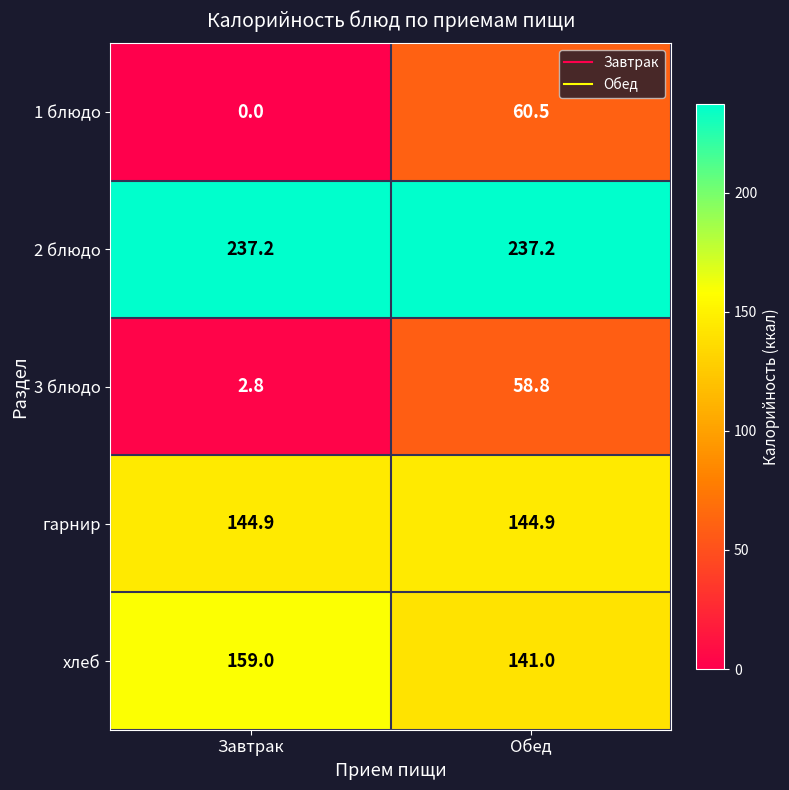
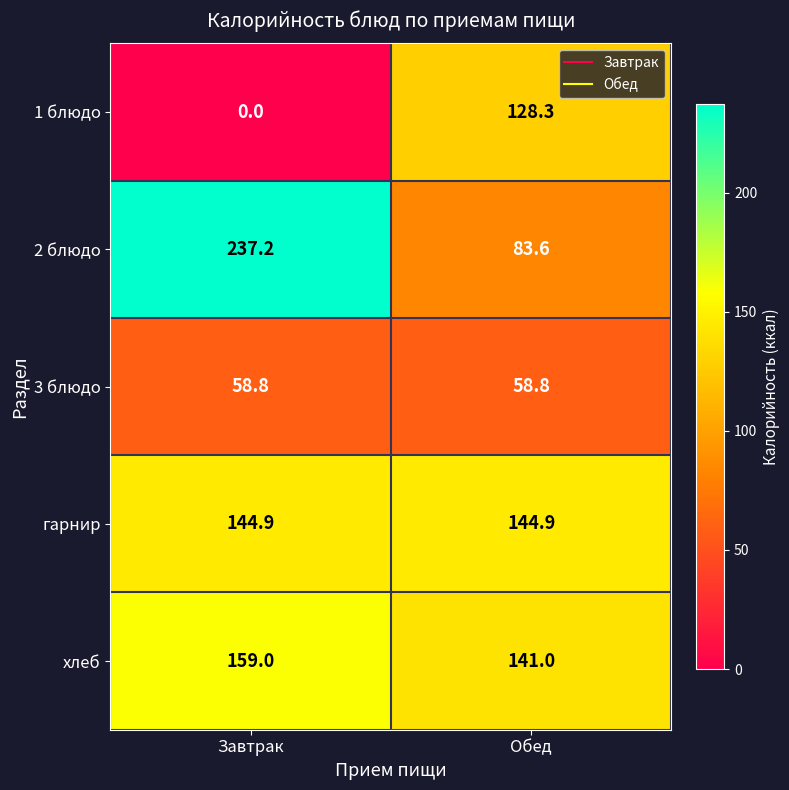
1 блюдо, Обед: 60.5 -> 128.3
2 блюдо, Обед: 237.2 -> 83.6
3 блюдо, Завтрак: 2.8 -> 58.8
